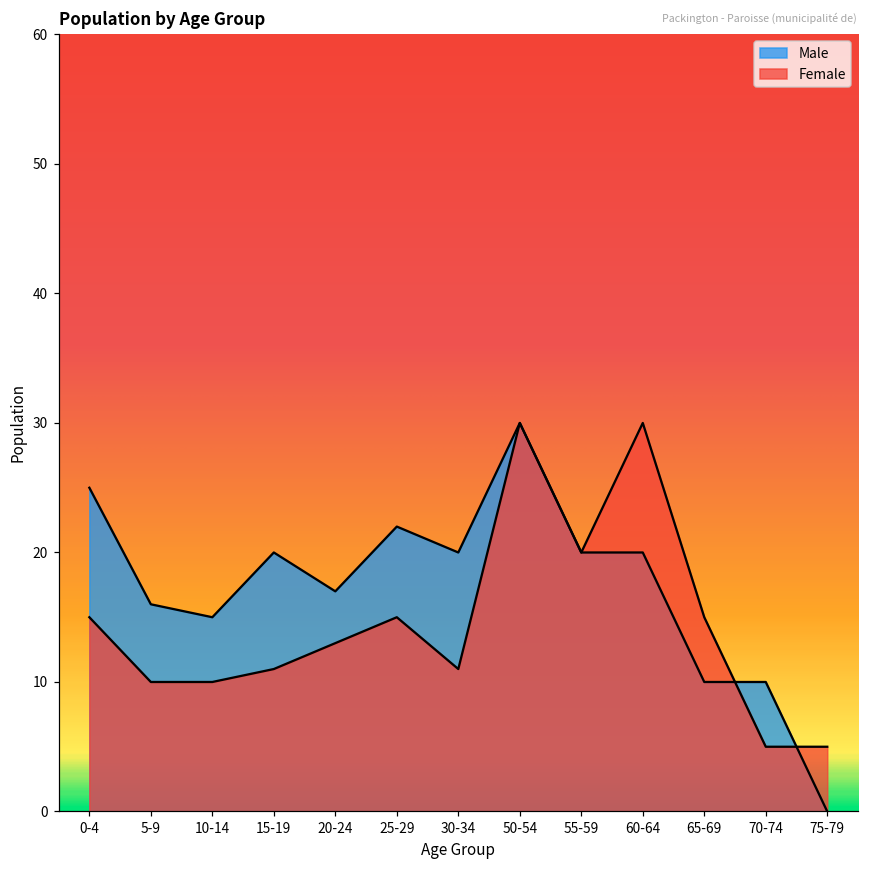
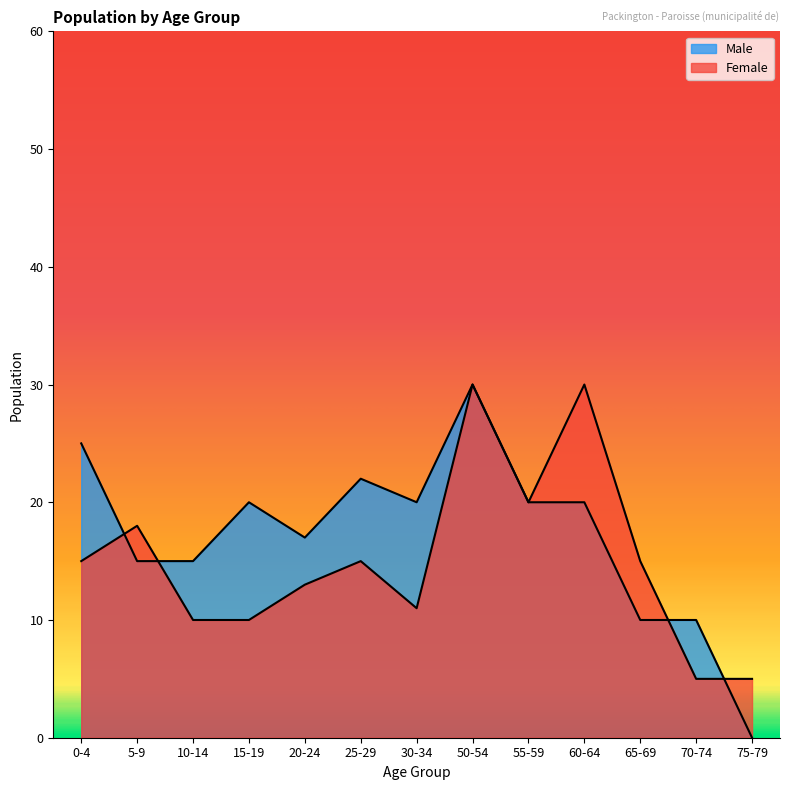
Male, 5-9: 16 -> 15
Female, 5-9: 10 -> 18
Female, 15-19: 11 -> 10
